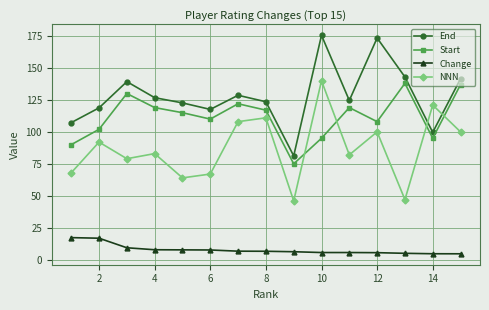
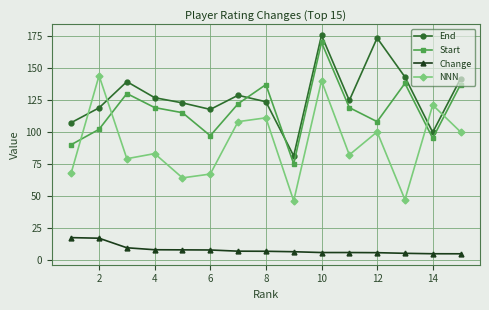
NNN, 2: 92 -> 144
Start, 6: 110 -> 97
Start, 8: 117 -> 137
Start, 10: 95 -> 170
